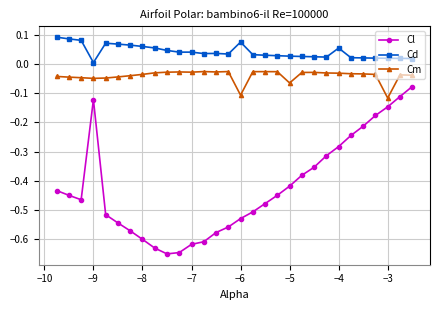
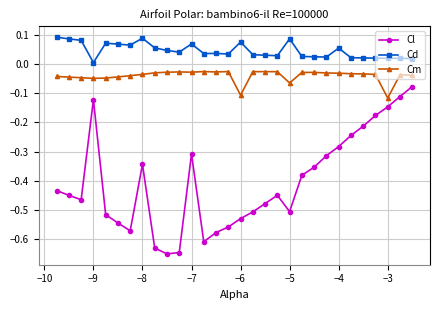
Cl, −8: -0.60 -> -0.34
Cd, −8: 0.06 -> 0.09
Cl, −7: -0.62 -> -0.31
Cd, −7: 0.04 -> 0.07
Cl, −5: -0.42 -> -0.51
Cd, −5: 0.03 -> 0.09
